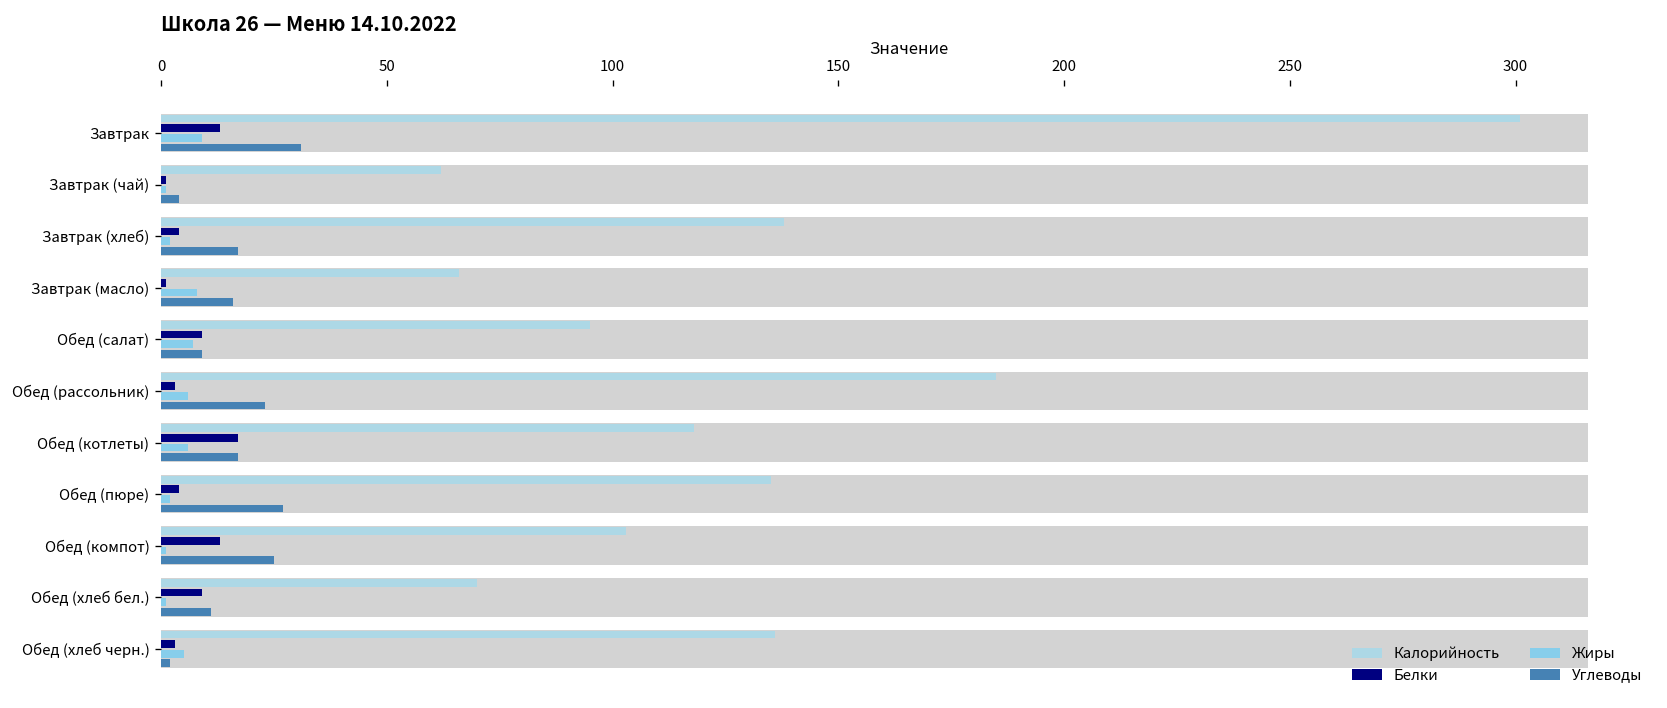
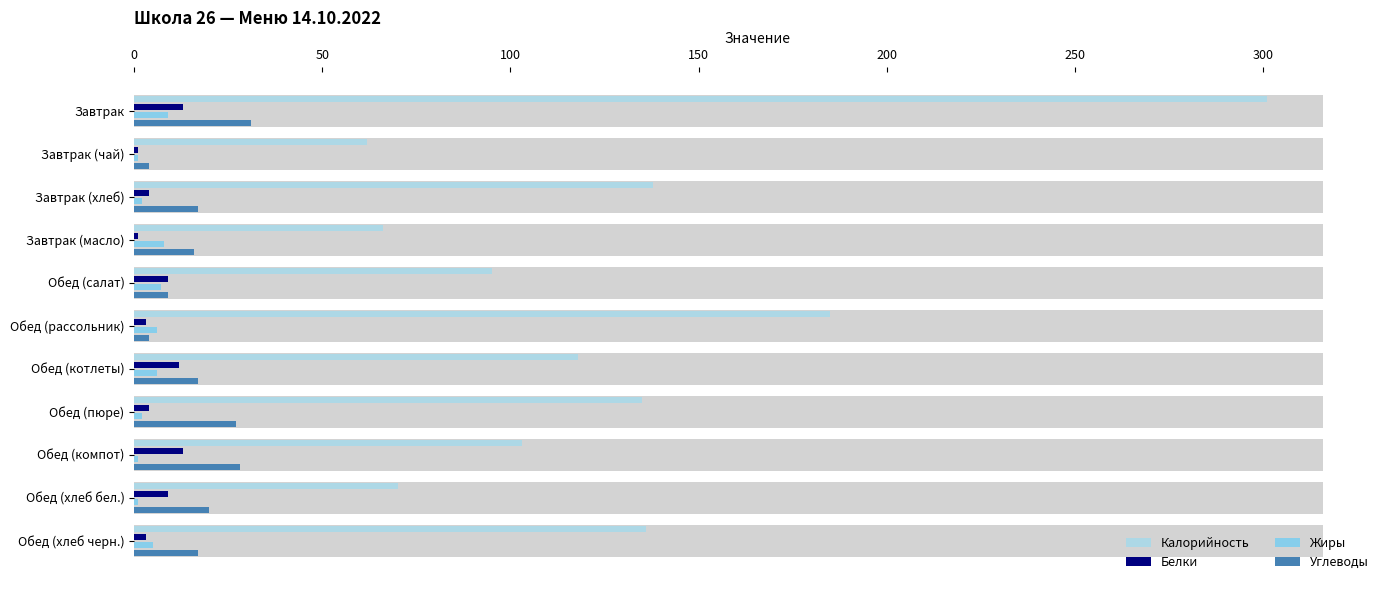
Углеводы, Обед (рассольник): 23 -> 4
Белки, Обед (котлеты): 17 -> 12
Углеводы, Обед (компот): 25 -> 28
Углеводы, Обед (хлеб бел.): 11 -> 20
Углеводы, Обед (хлеб черн.): 2 -> 17
